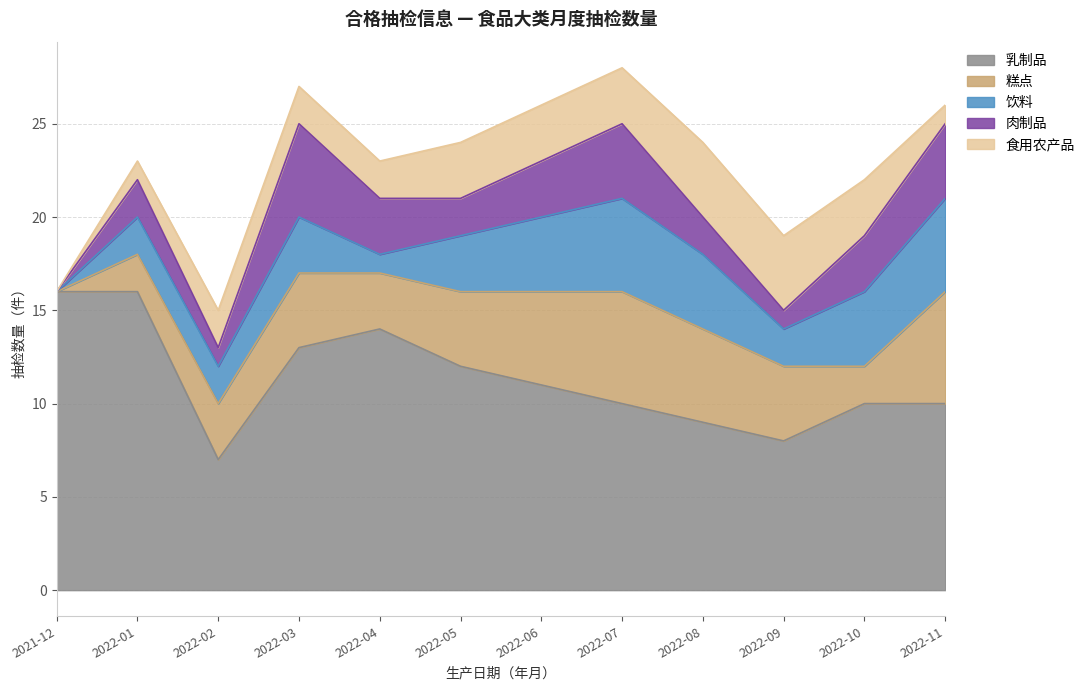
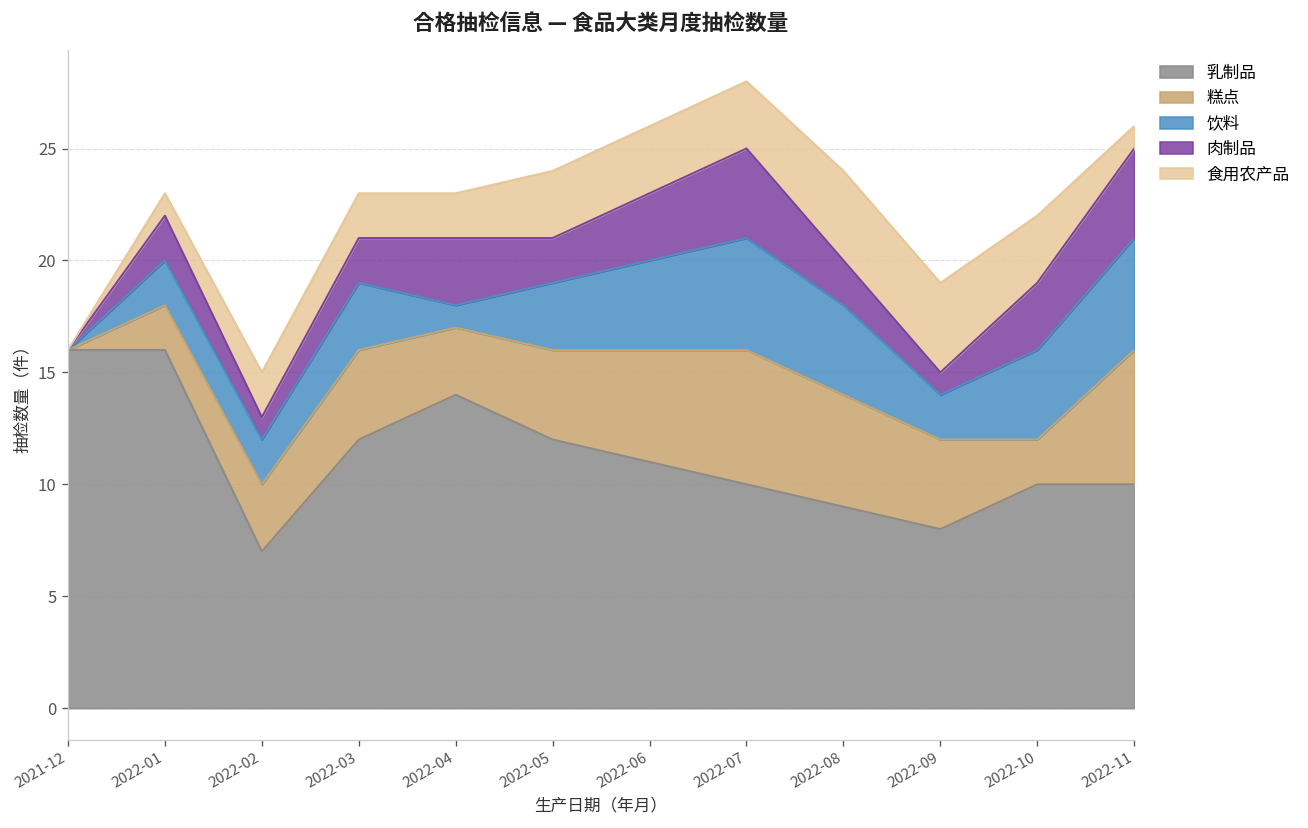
乳制品, 2022-03: 13 -> 12
肉制品, 2022-03: 5 -> 2
